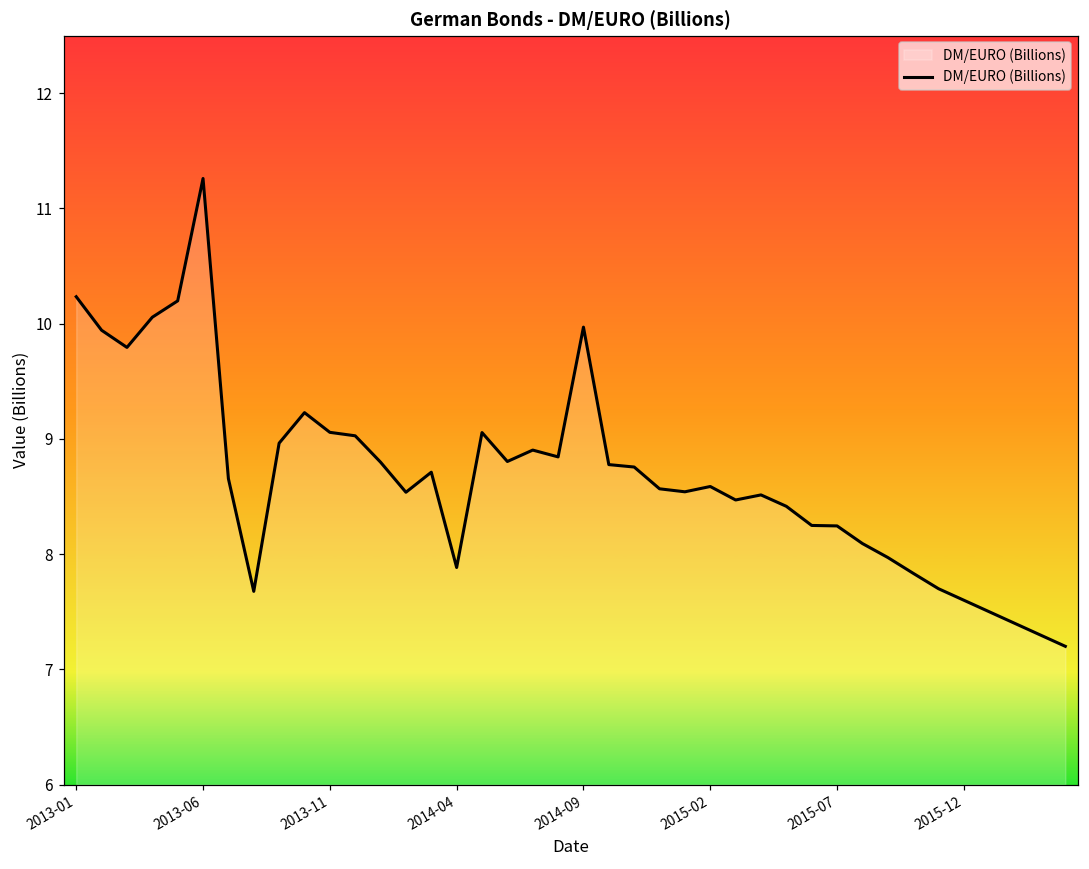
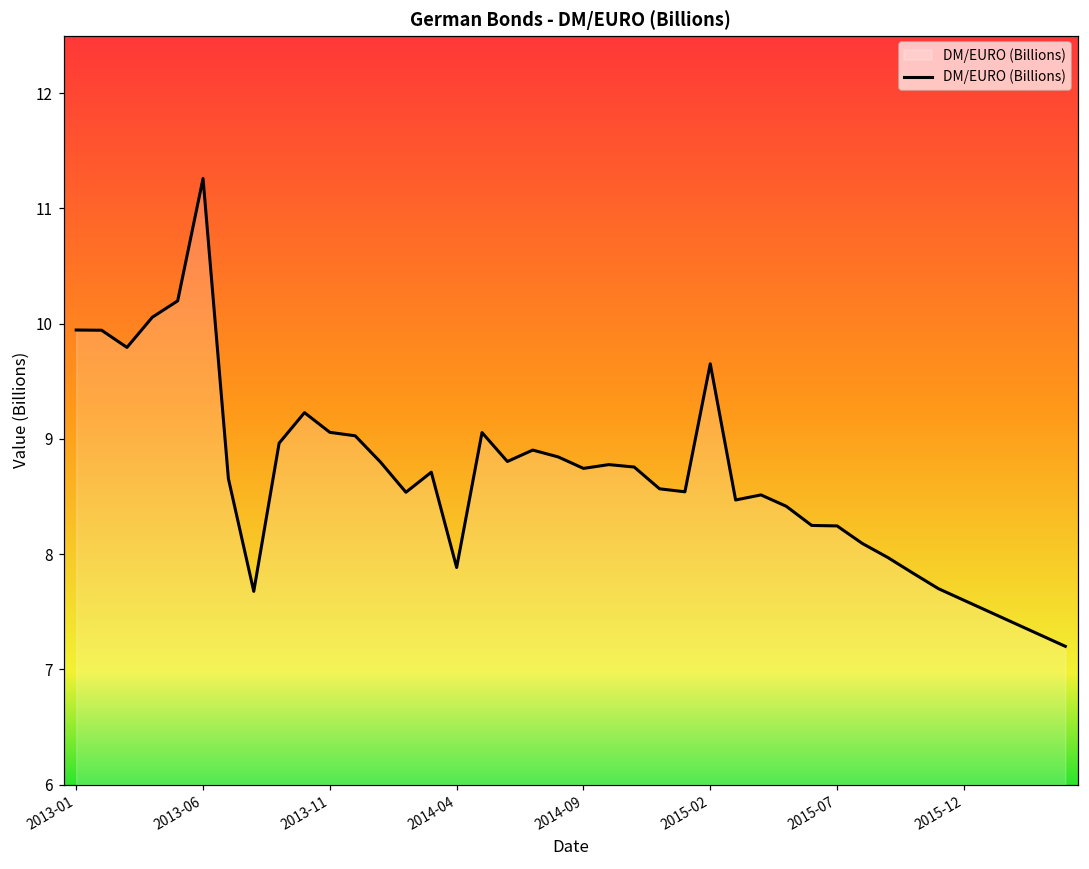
2013-01: 10.23 -> 9.95
2014-09: 9.97 -> 8.74
2015-02: 8.59 -> 9.65
